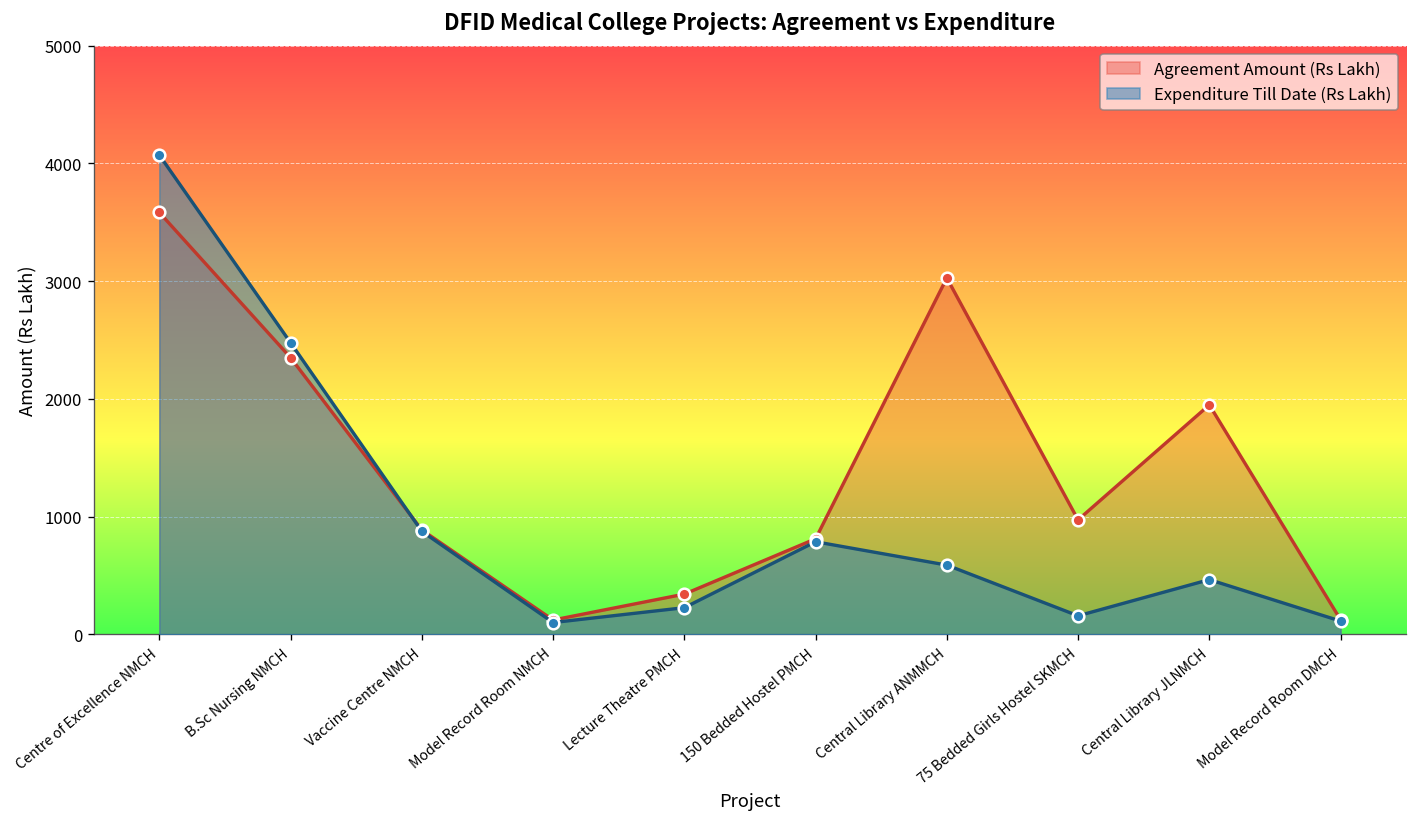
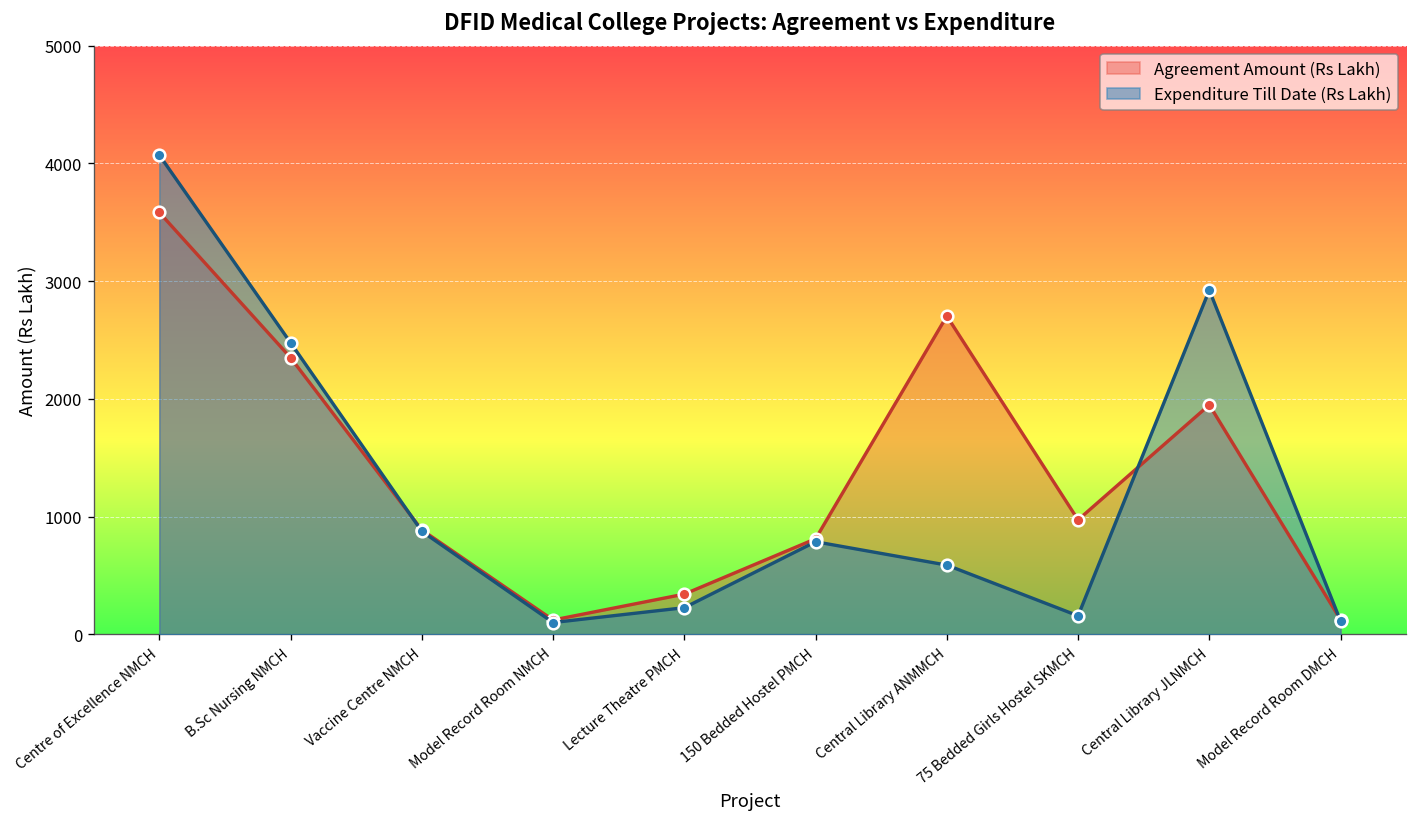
Agreement Amount (Rs Lakh), Central Library ANMMCH: 3000 -> 2700
Expenditure Till Date (Rs Lakh), Central Library JLNMCH: 500 -> 2900
